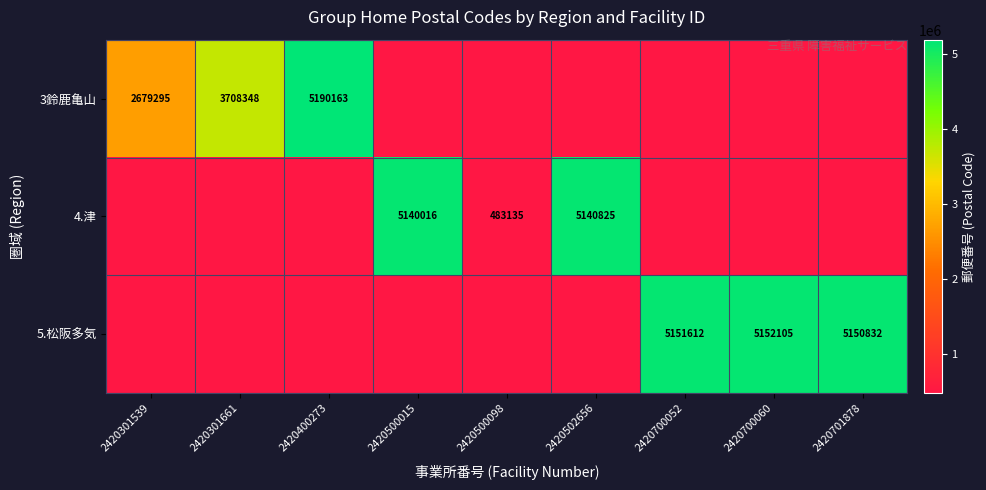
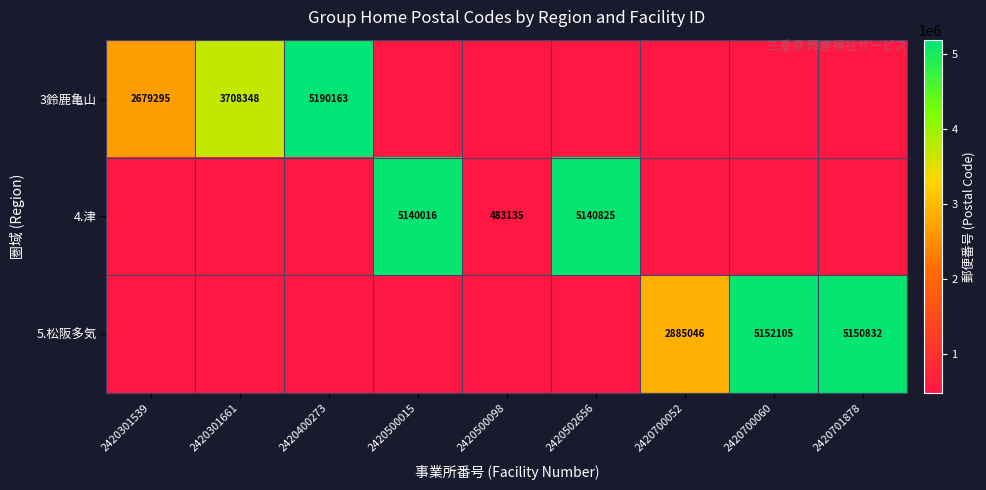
5.松阪多気, 2420700052: 5151612 -> 2885046
